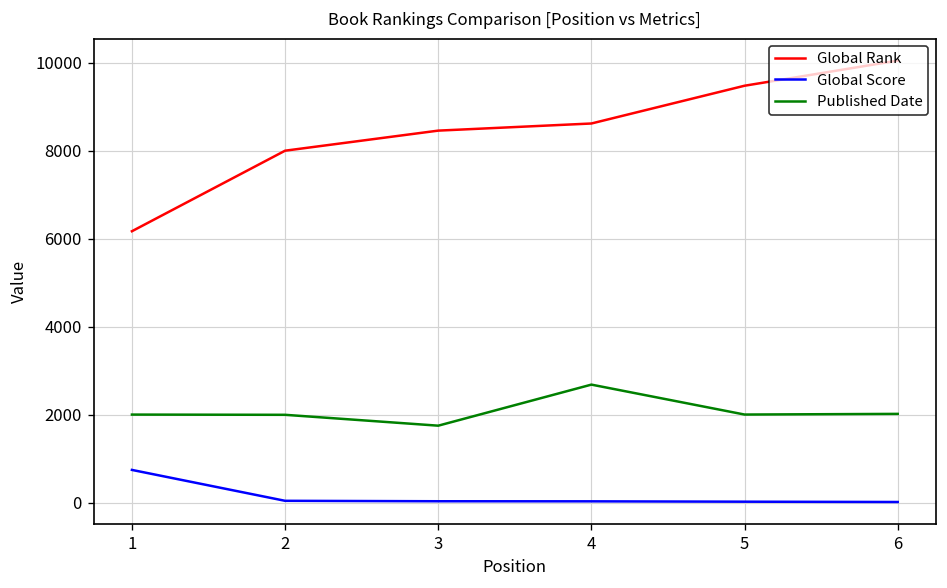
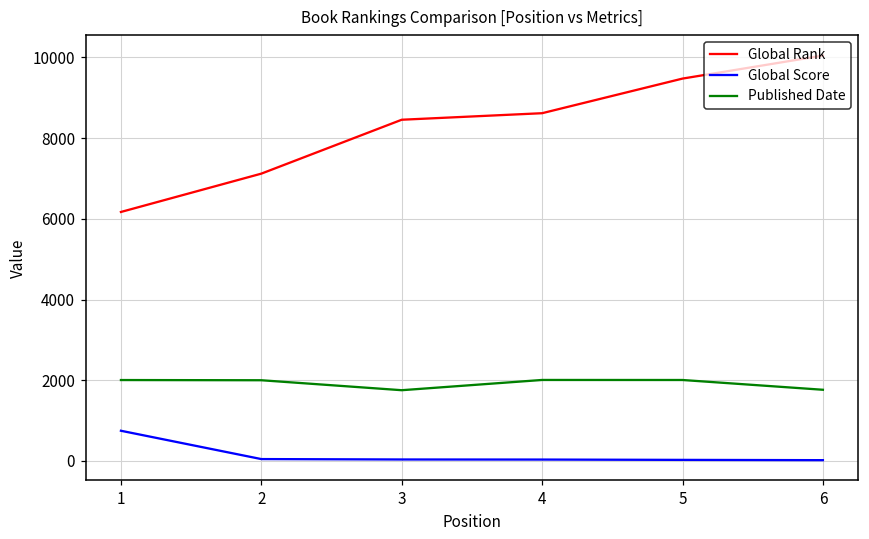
Global Rank, 2: 8000 -> 7100
Published Date, 4: 2700 -> 2000
Published Date, 6: 2000 -> 1800
